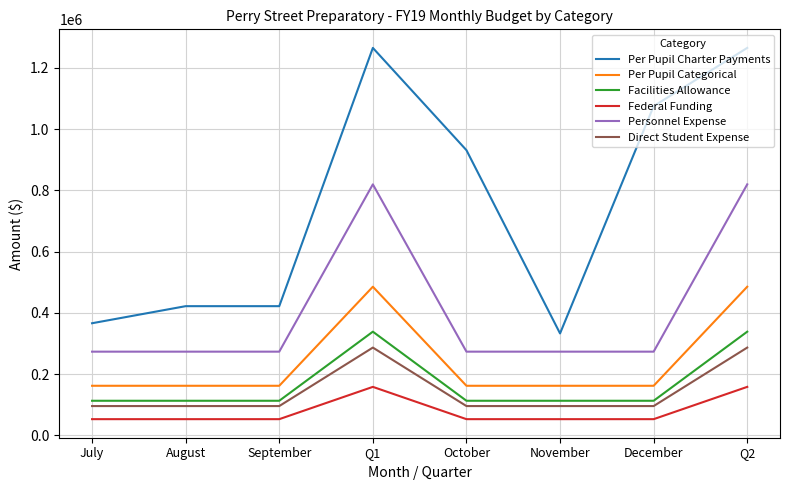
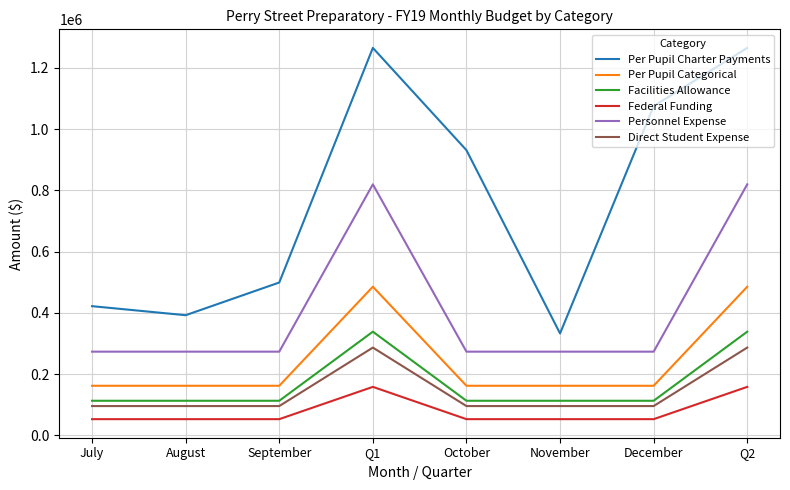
Per Pupil Charter Payments, July: 370000 -> 420000
Per Pupil Charter Payments, August: 420000 -> 390000
Per Pupil Charter Payments, September: 420000 -> 500000
